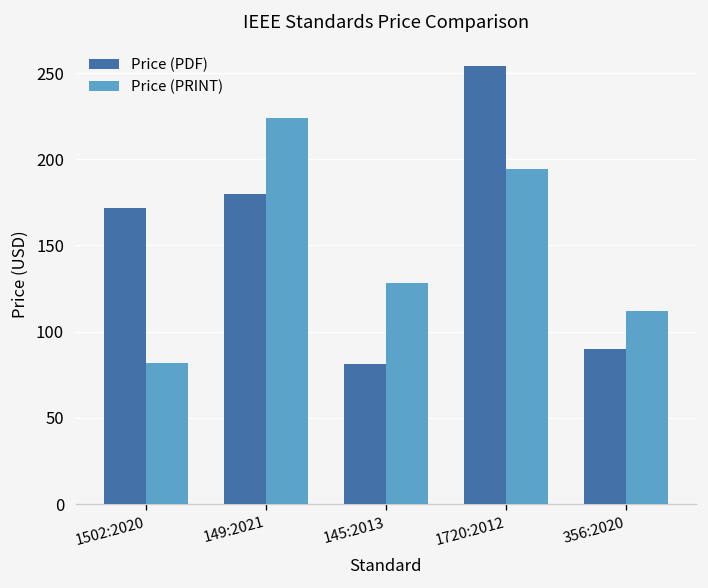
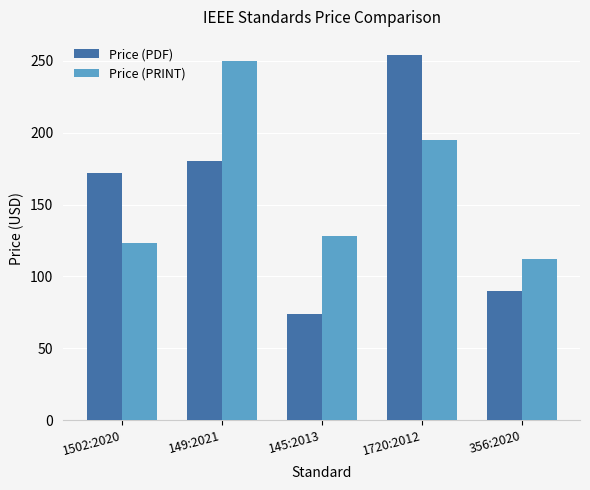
Price (PRINT), 1502:2020: 82 -> 123
Price (PRINT), 149:2021: 224 -> 250
Price (PDF), 145:2013: 81 -> 74
